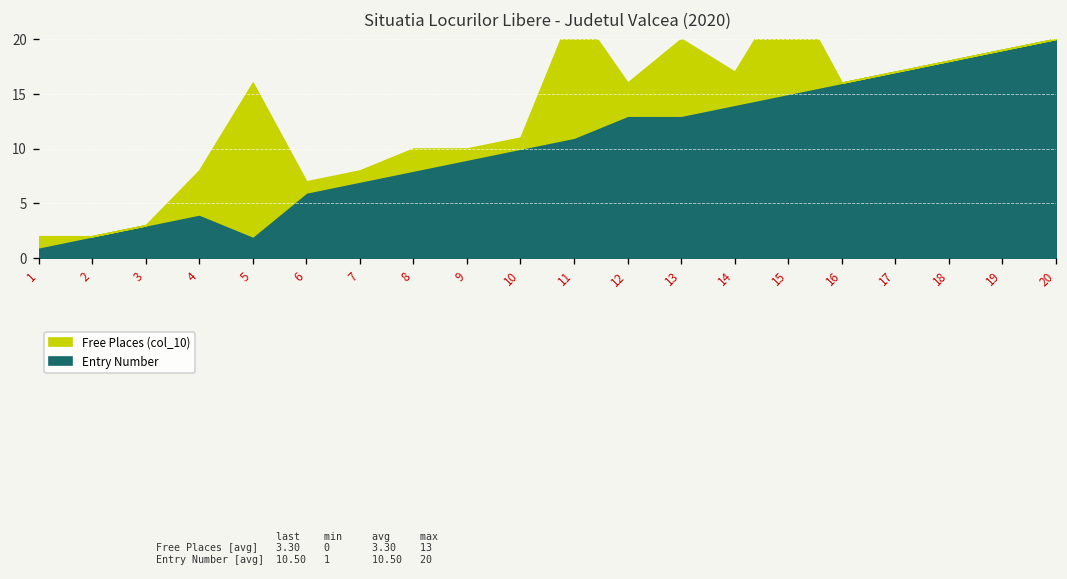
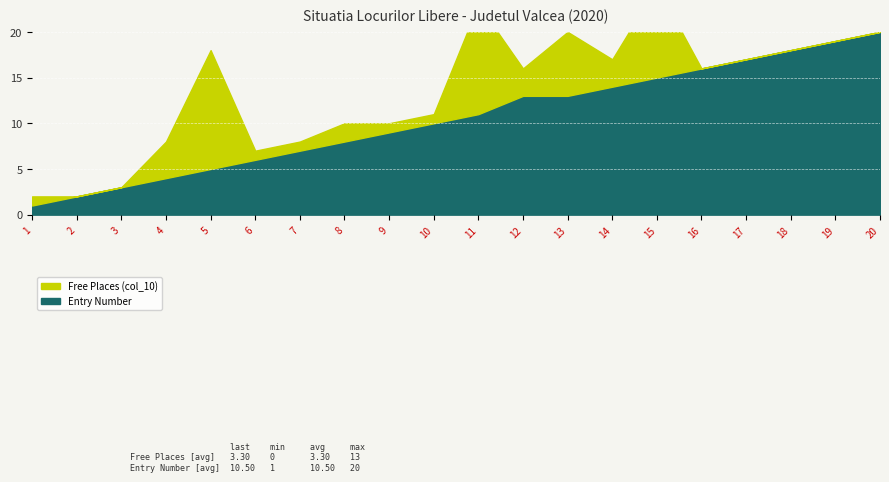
Entry Number, 5: 2 -> 5
Free Places (col_10), 5: 14 -> 13
